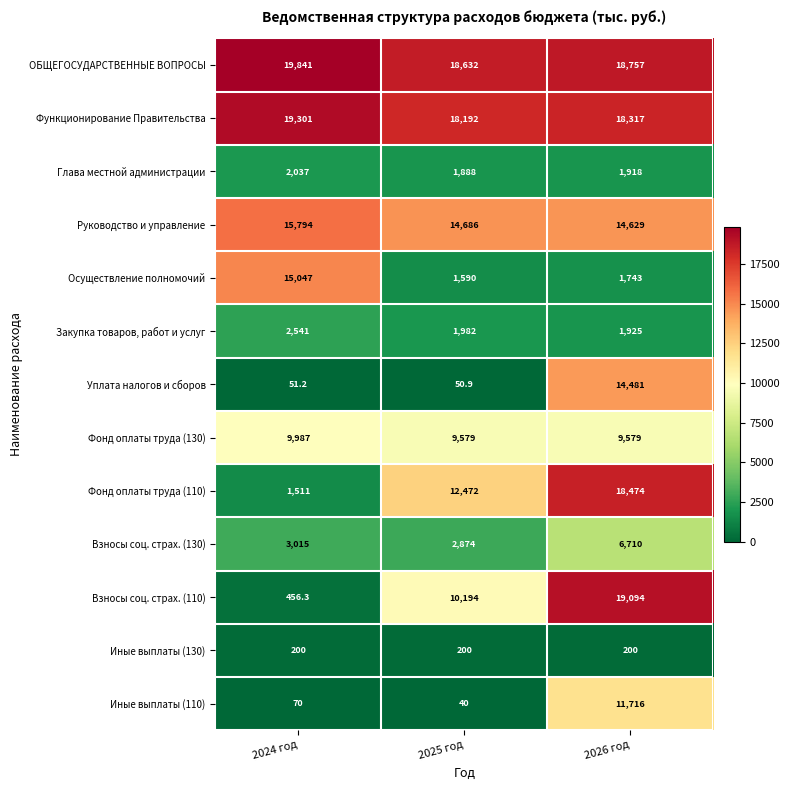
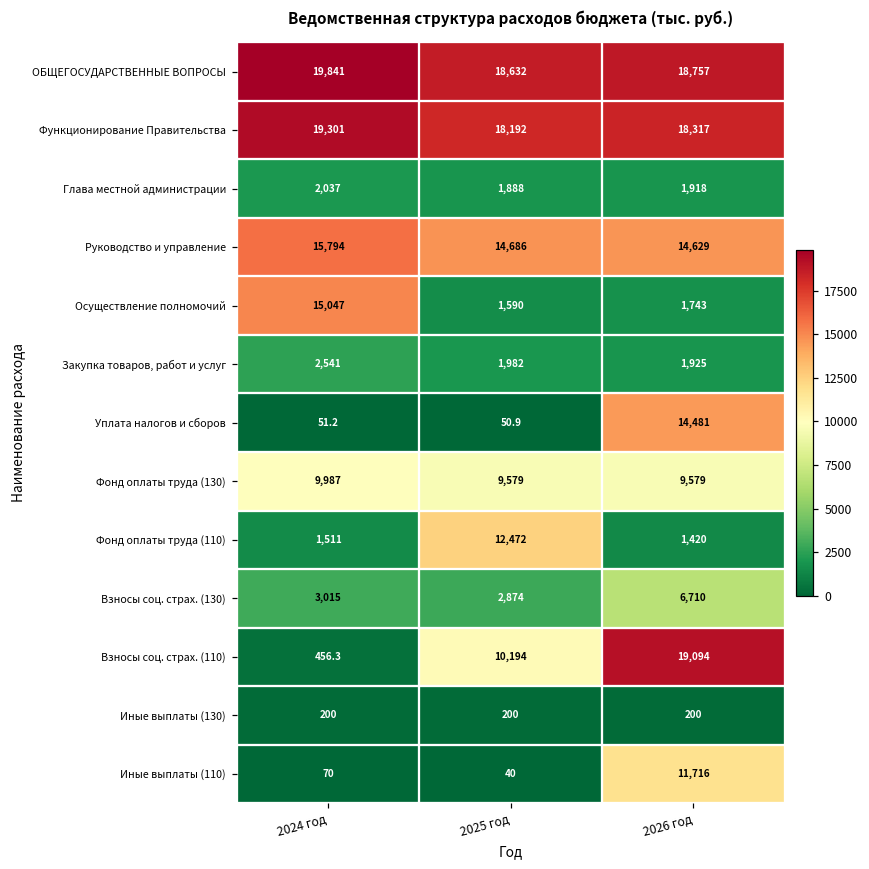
Фонд оплаты труда (110), 2026 год: 18,474 -> 1,420
